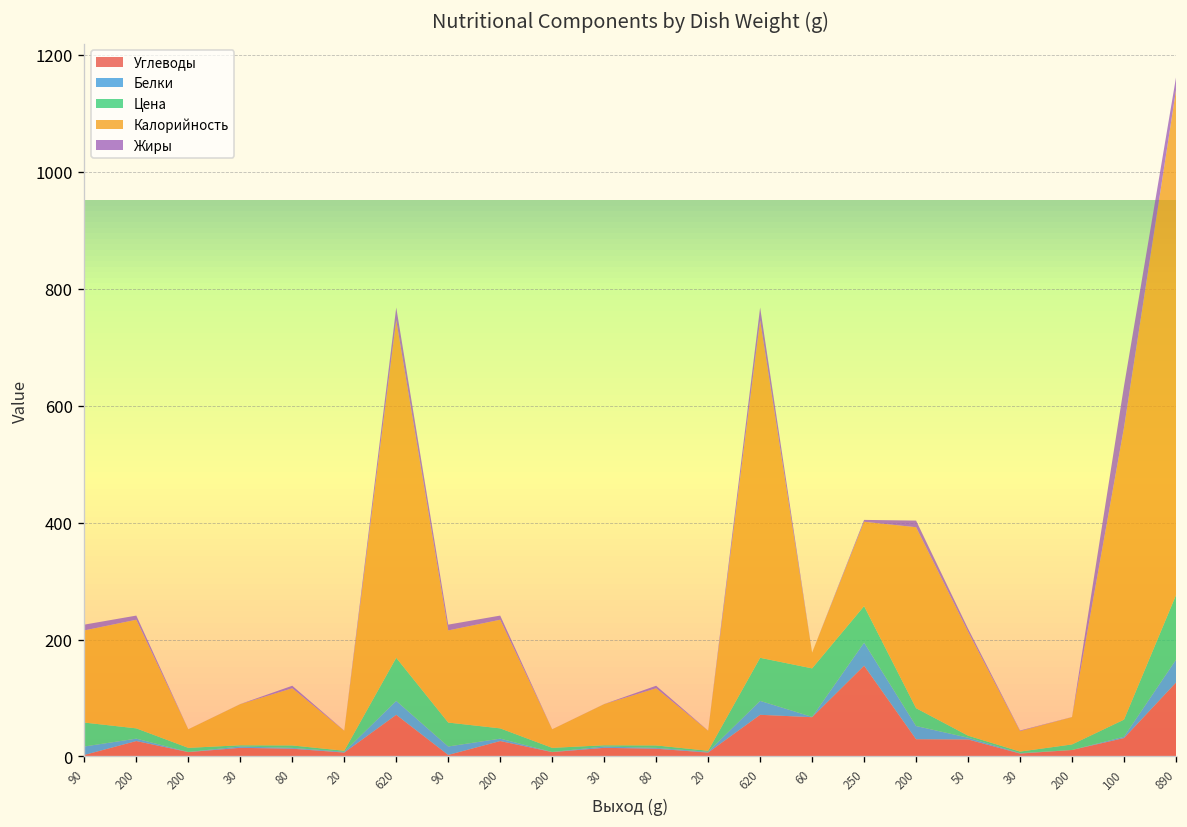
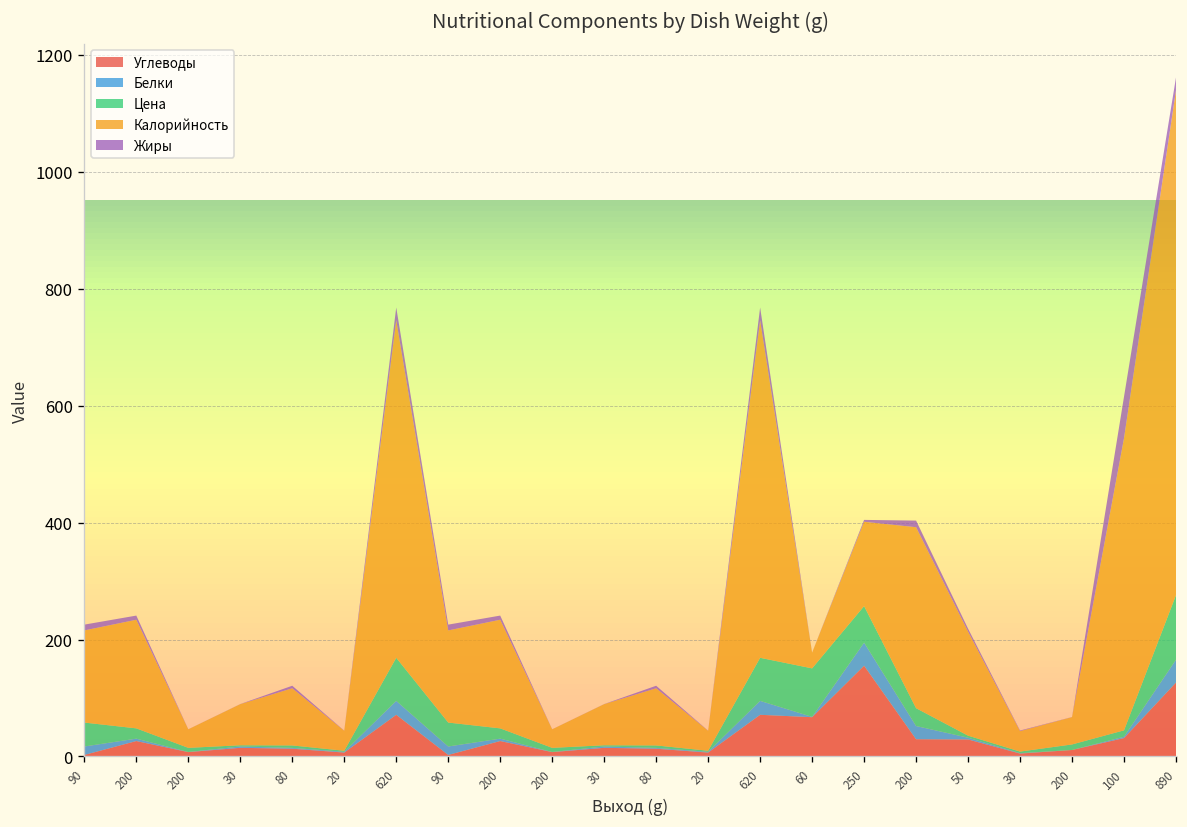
Цена, 100: 30 -> 10
